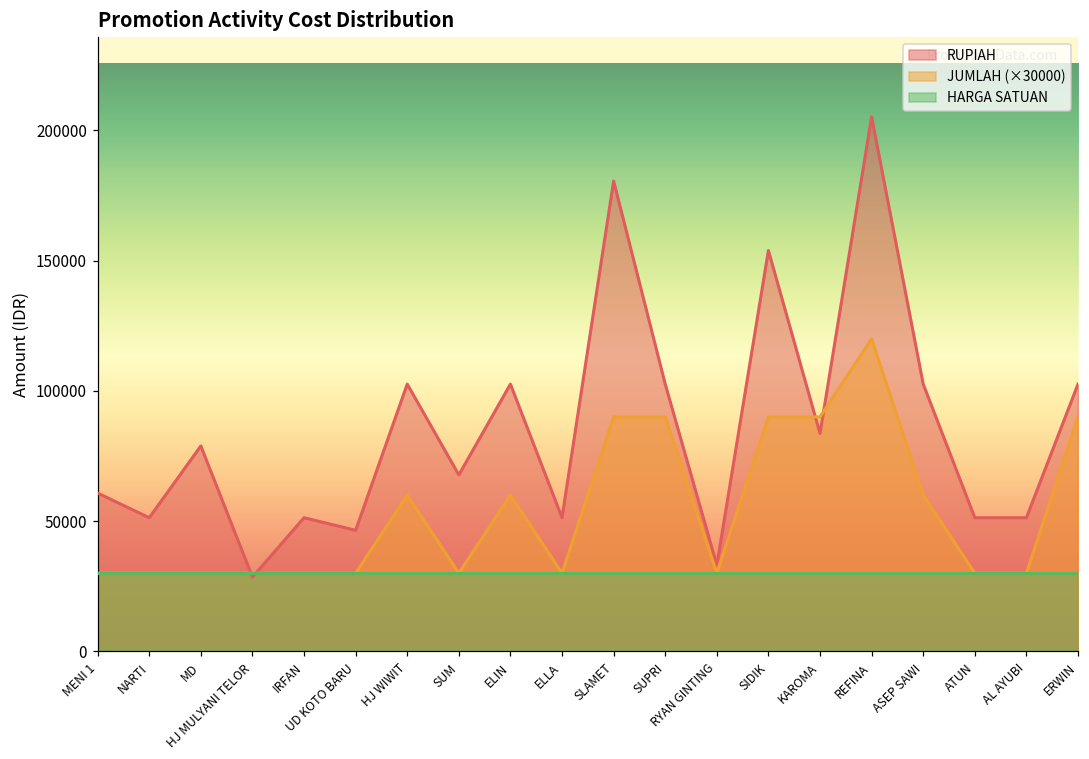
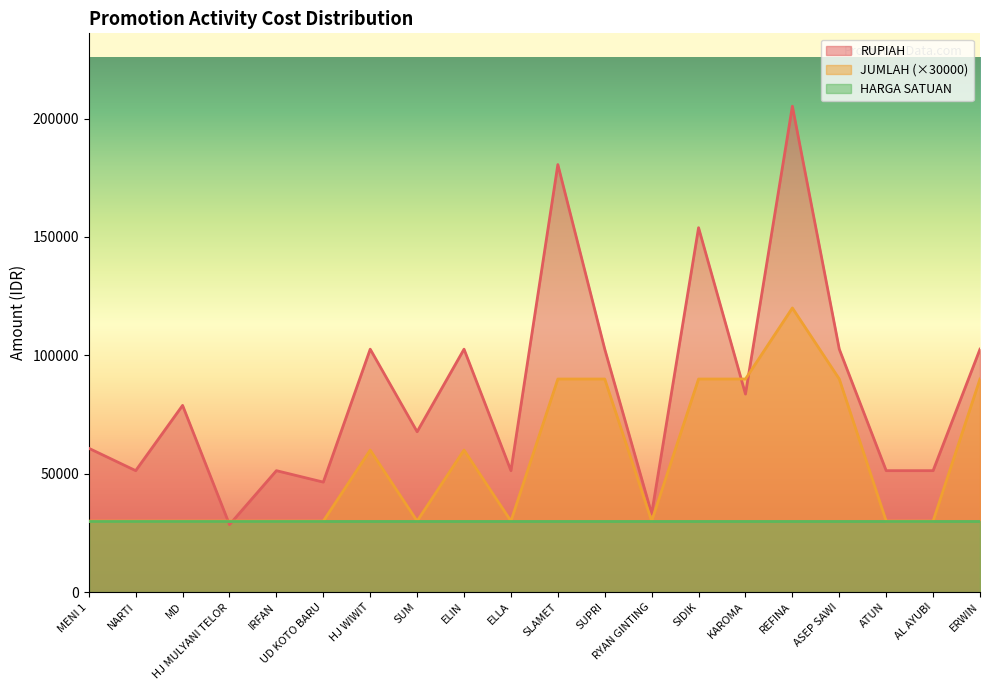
JUMLAH (×30000), ASEP SAWI: 60000 -> 90000
